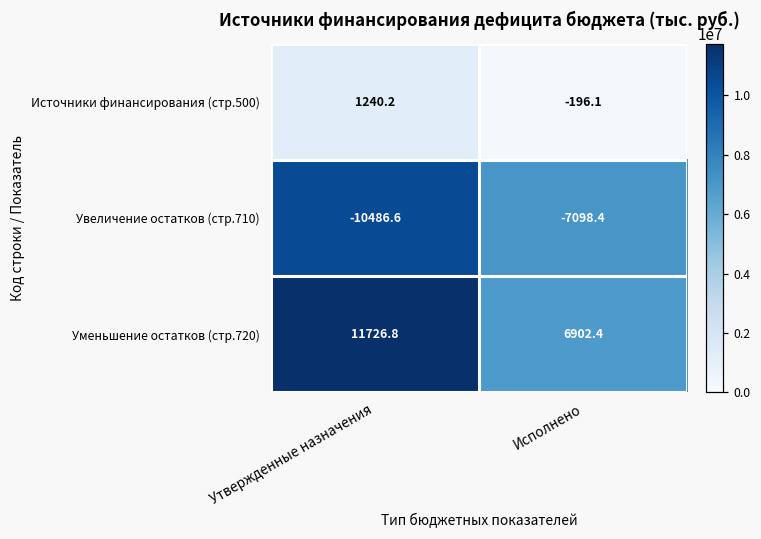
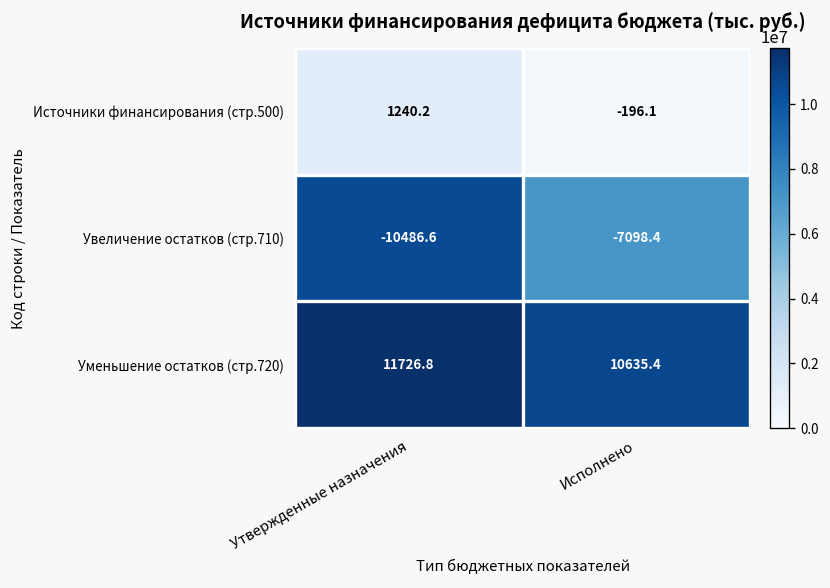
Уменьшение остатков (стр.720), Исполнено: 6902.4 -> 10635.4
